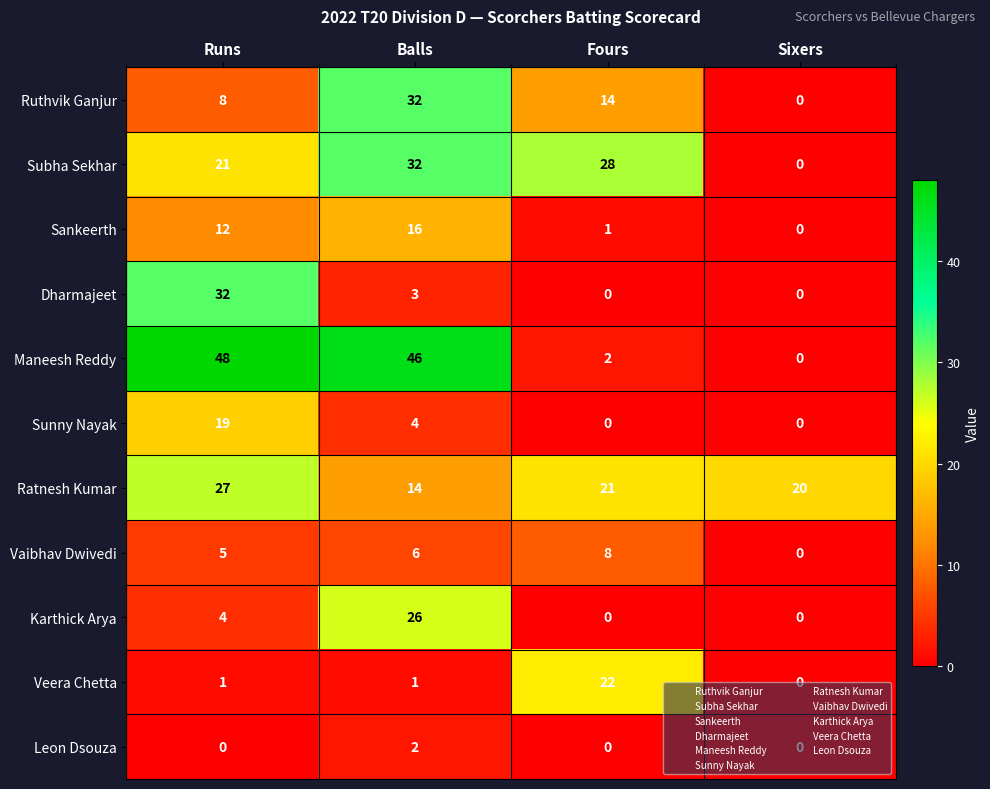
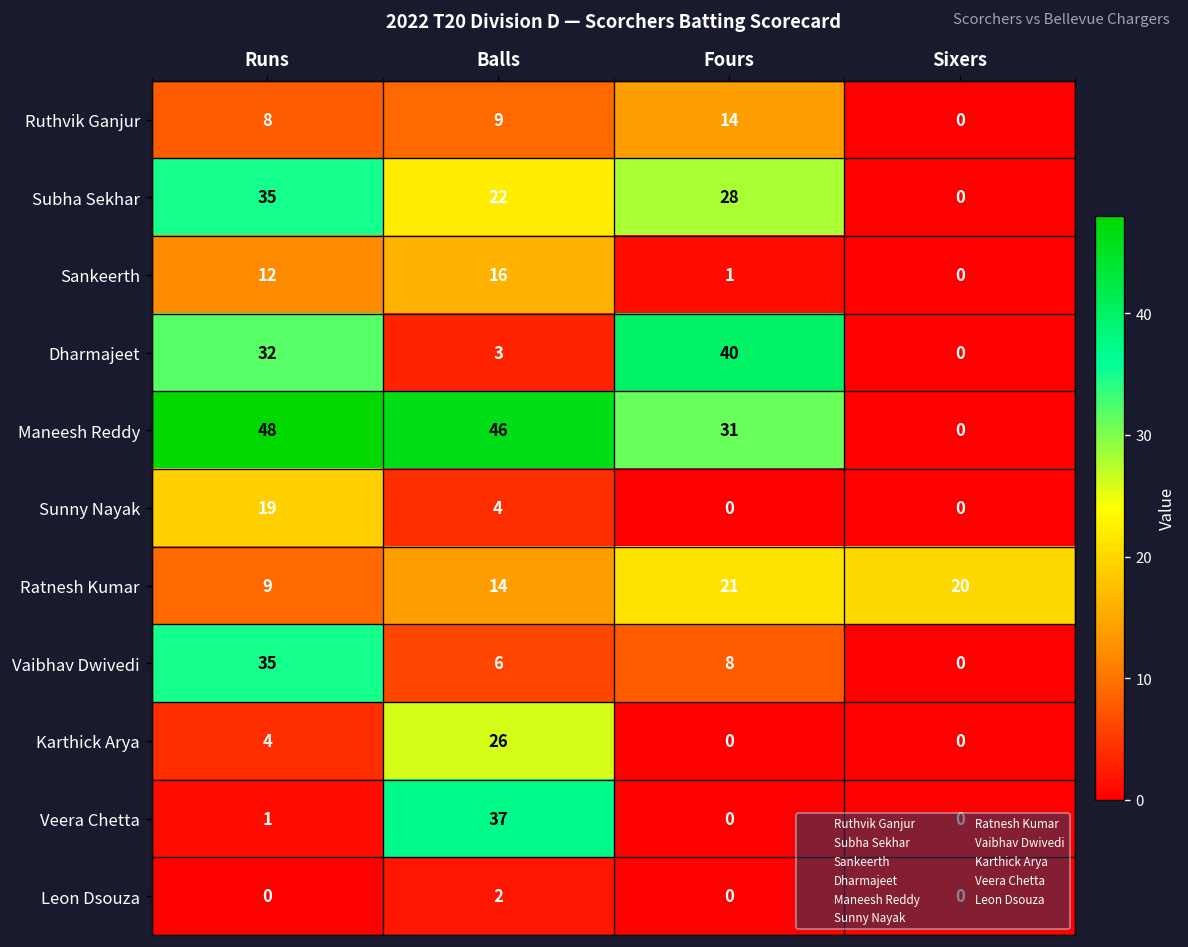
Ruthvik Ganjur, Balls: 32 -> 9
Subha Sekhar, Runs: 21 -> 35
Subha Sekhar, Balls: 32 -> 22
Dharmajeet, Fours: 0 -> 40
Maneesh Reddy, Fours: 2 -> 31
Ratnesh Kumar, Runs: 27 -> 9
Vaibhav Dwivedi, Runs: 5 -> 35
Veera Chetta, Balls: 1 -> 37
Veera Chetta, Fours: 22 -> 0
